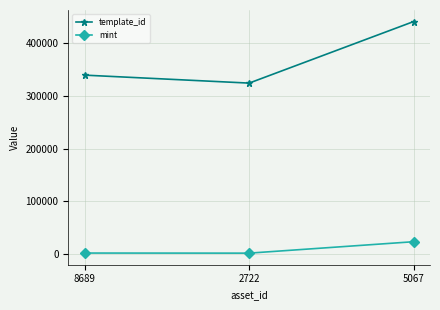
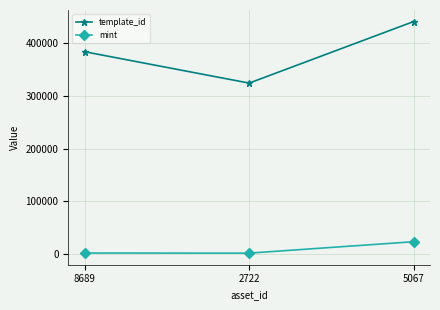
template_id, 8689: 340000 -> 380000
